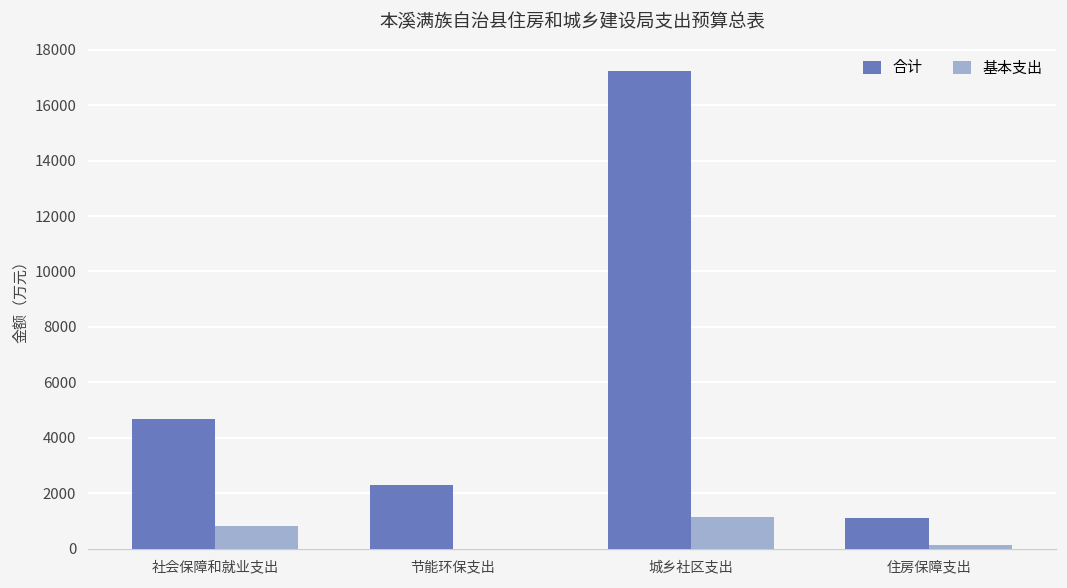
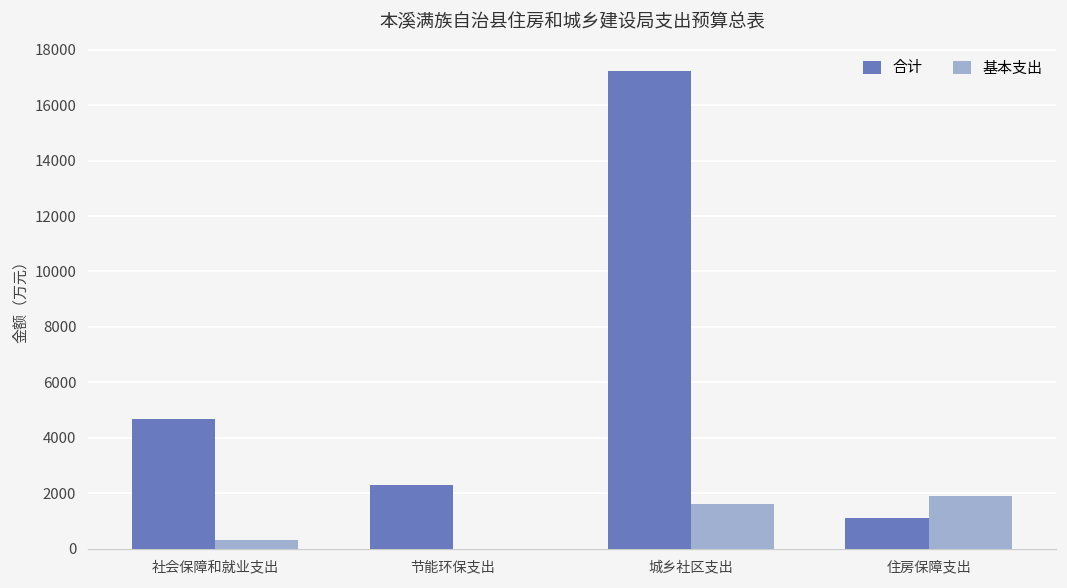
基本支出, 社会保障和就业支出: 800 -> 300
基本支出, 城乡社区支出: 1100 -> 1600
基本支出, 住房保障支出: 200 -> 1900
